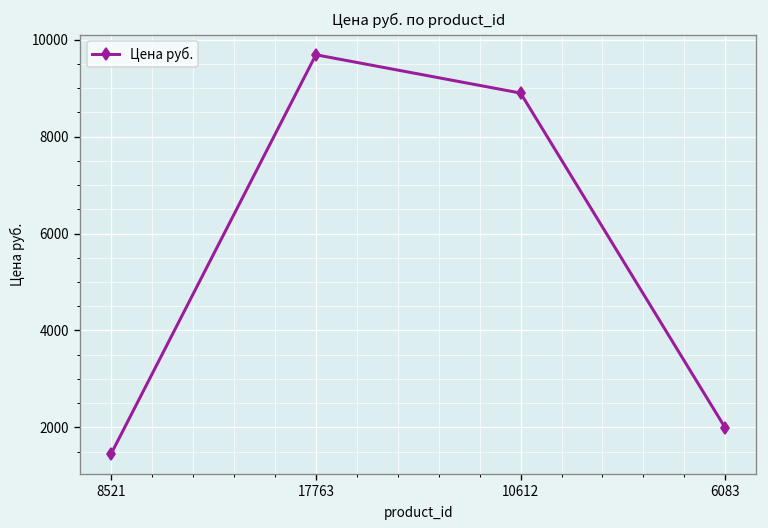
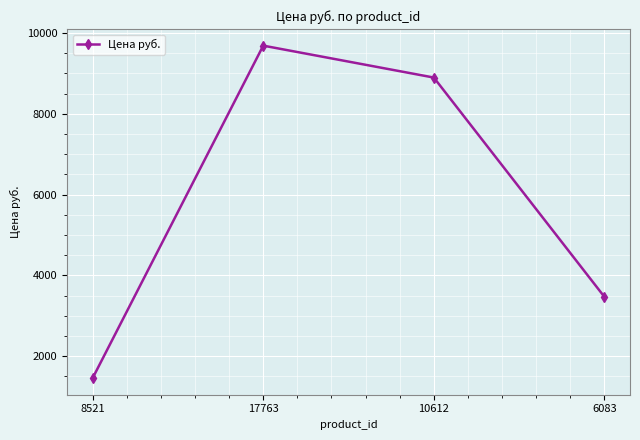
6083: 2000 -> 3500
